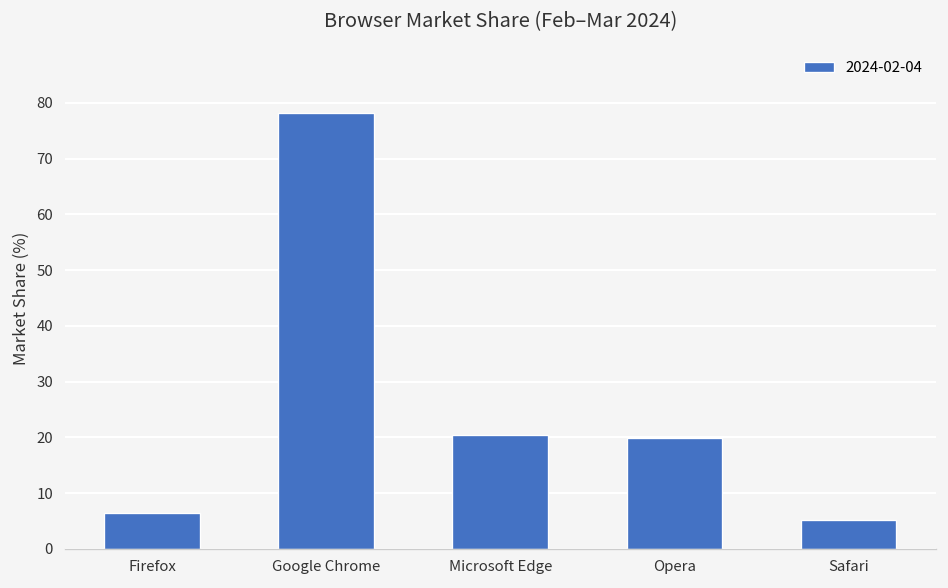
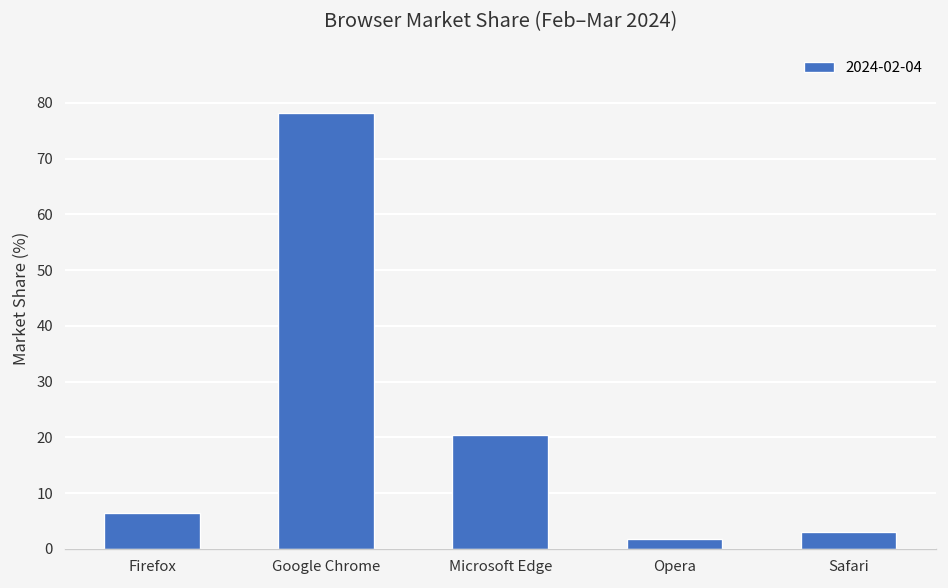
Opera: 20 -> 2
Safari: 5 -> 3
